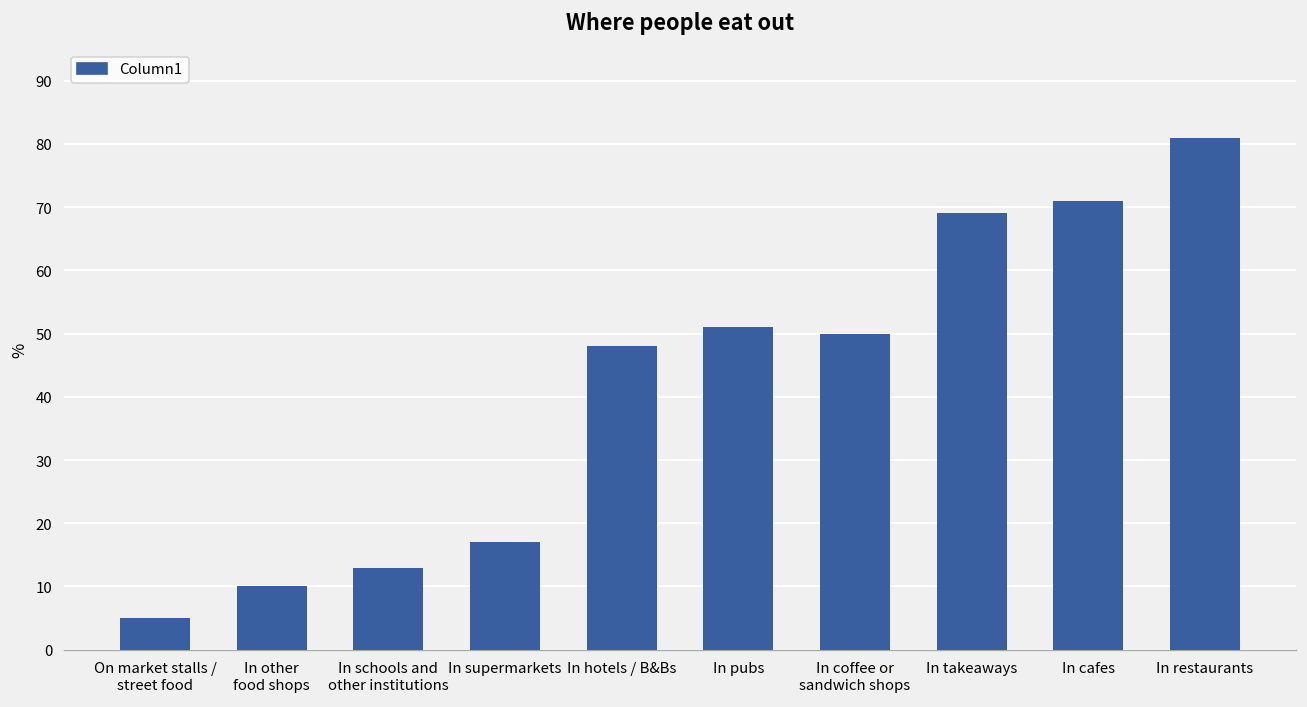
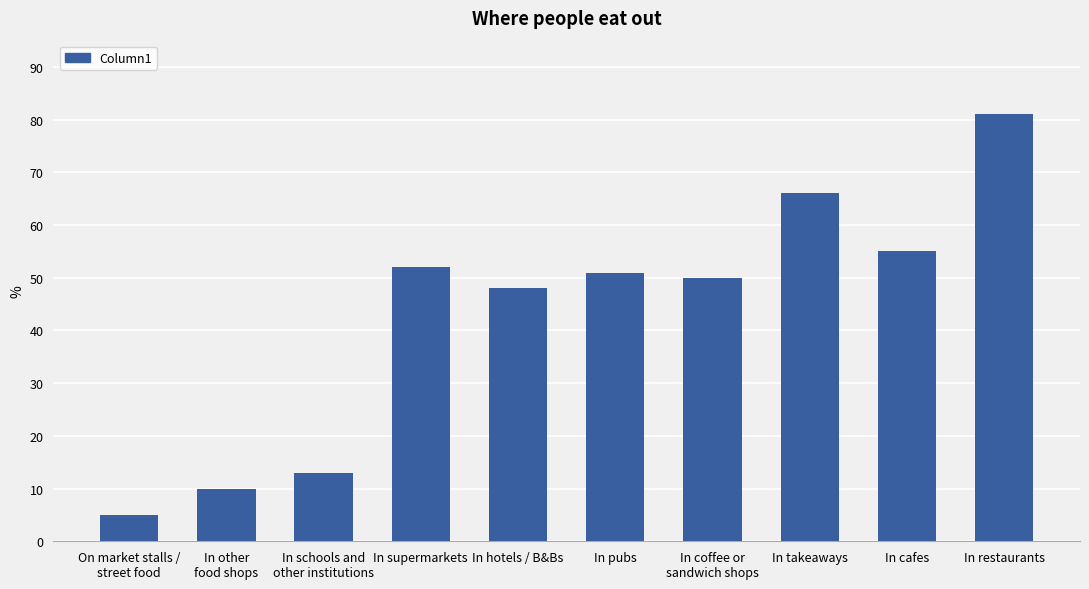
In supermarkets: 17 -> 52
In takeaways: 69 -> 66
In cafes: 71 -> 55
